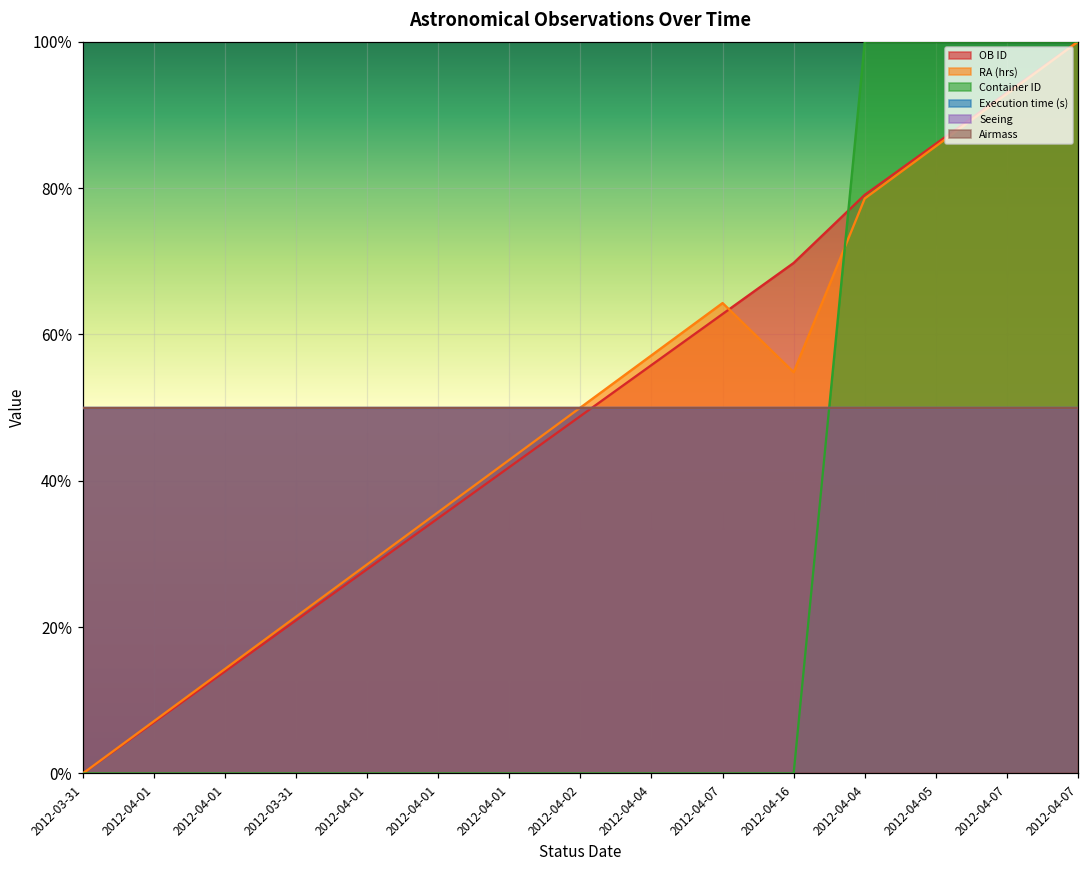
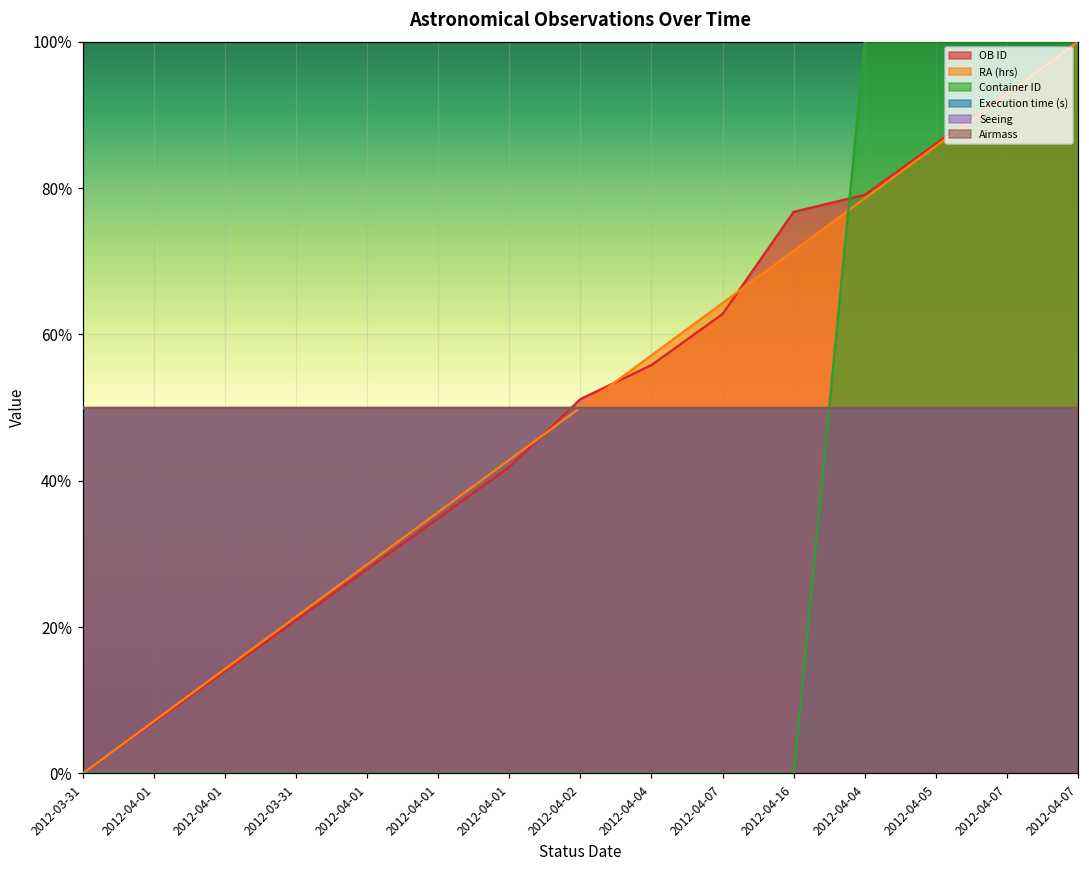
OB ID, 2012-04-02: 49% -> 51%
OB ID, 2012-04-16: 70% -> 77%
RA (hrs), 2012-04-16: 55% -> 71%
